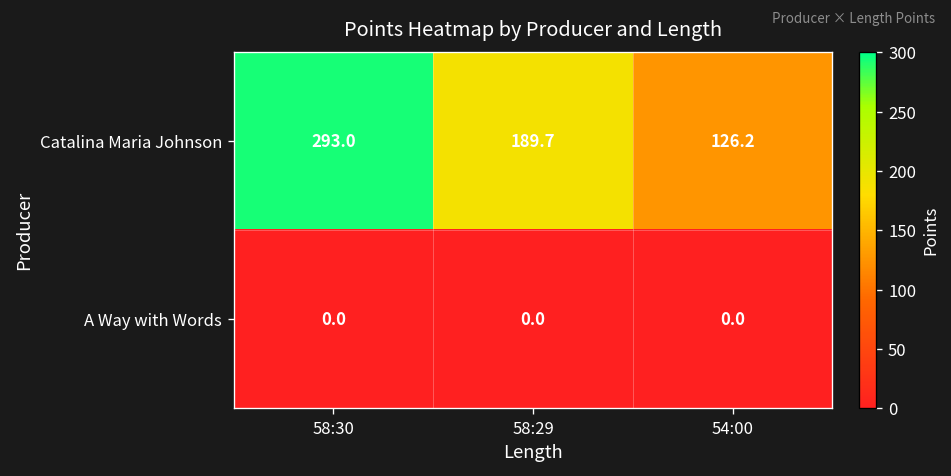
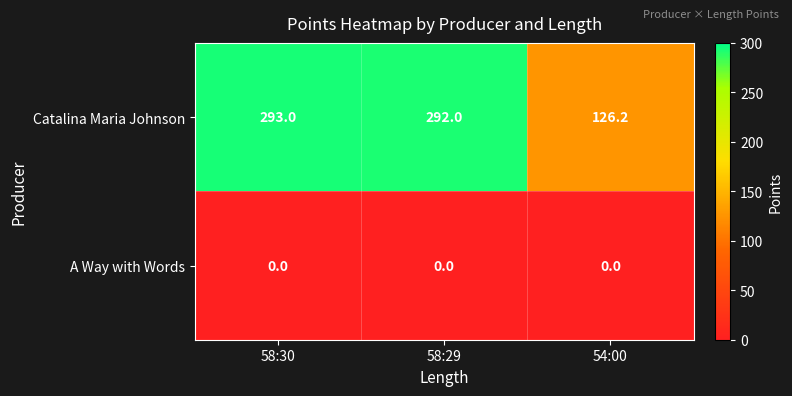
Catalina Maria Johnson, 58:29: 189.7 -> 292.0
